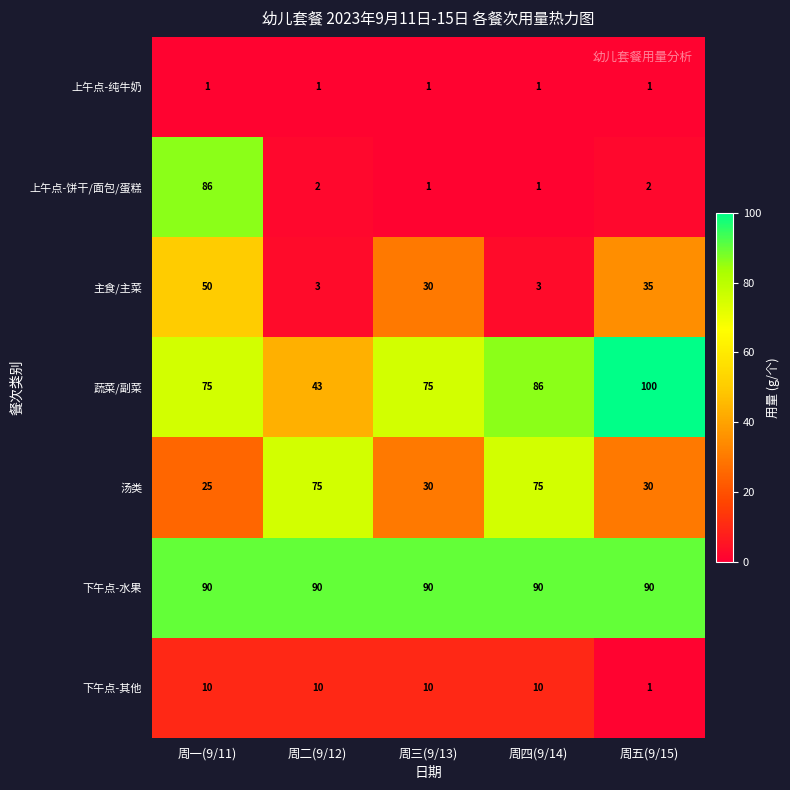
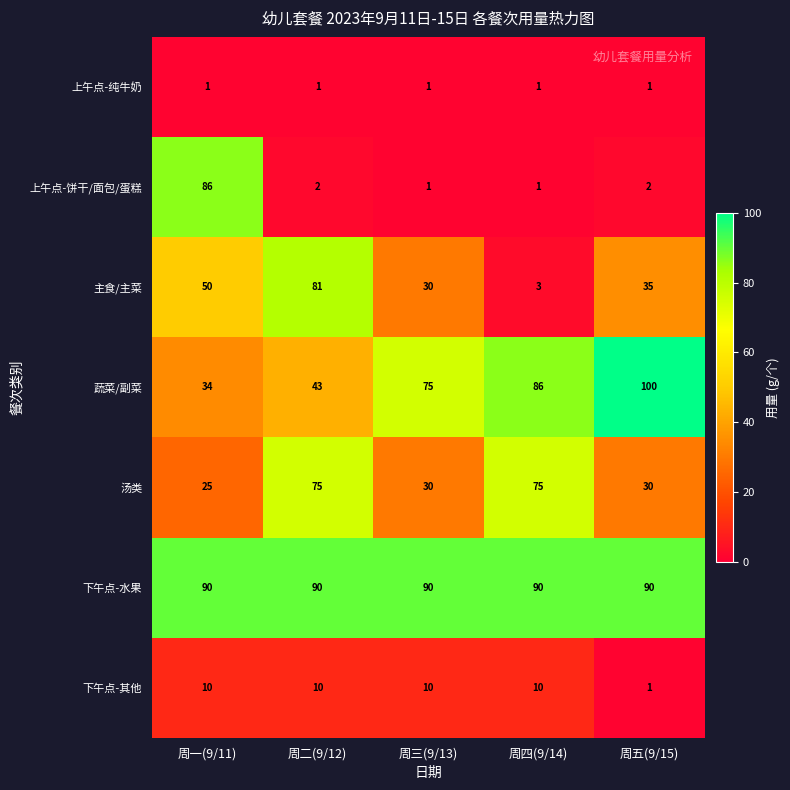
主食/主菜, 周二(9/12): 3 -> 81
蔬菜/副菜, 周一(9/11): 75 -> 34
